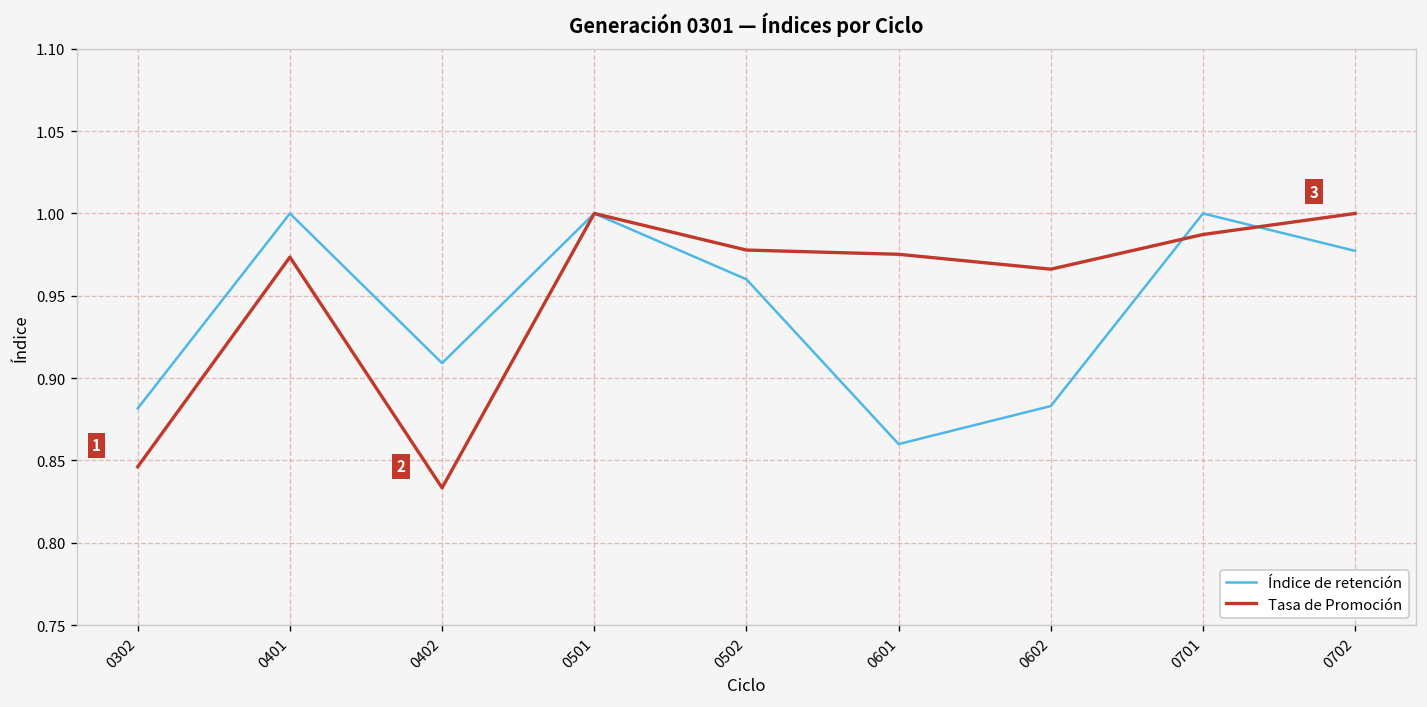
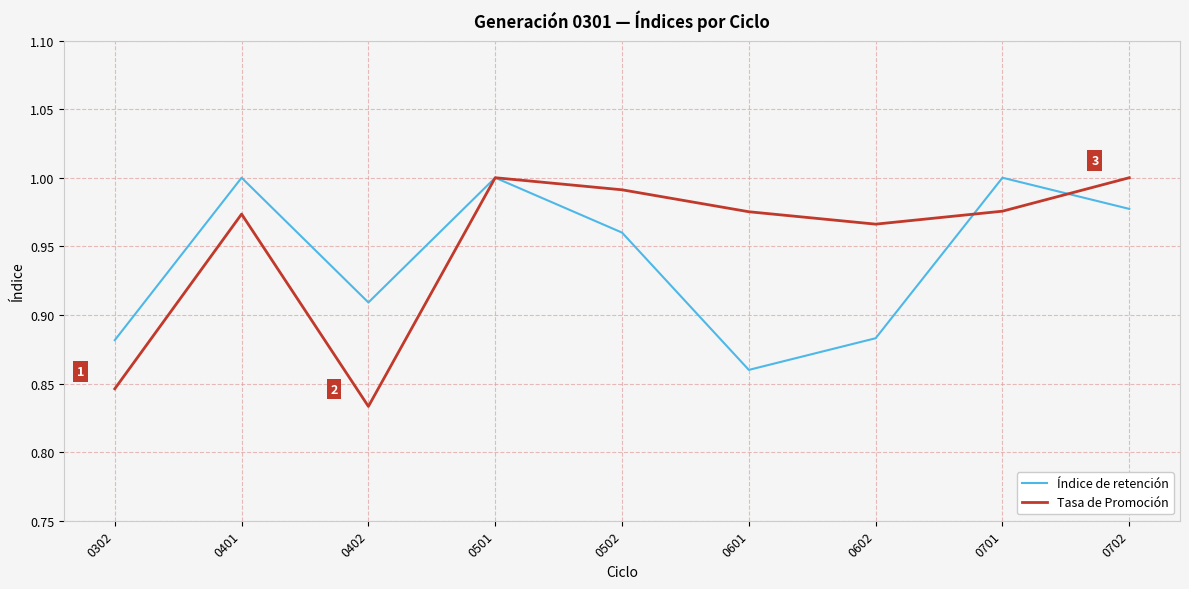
Tasa de Promoción, 0502: 0.978 -> 0.991
Tasa de Promoción, 0701: 0.987 -> 0.976
